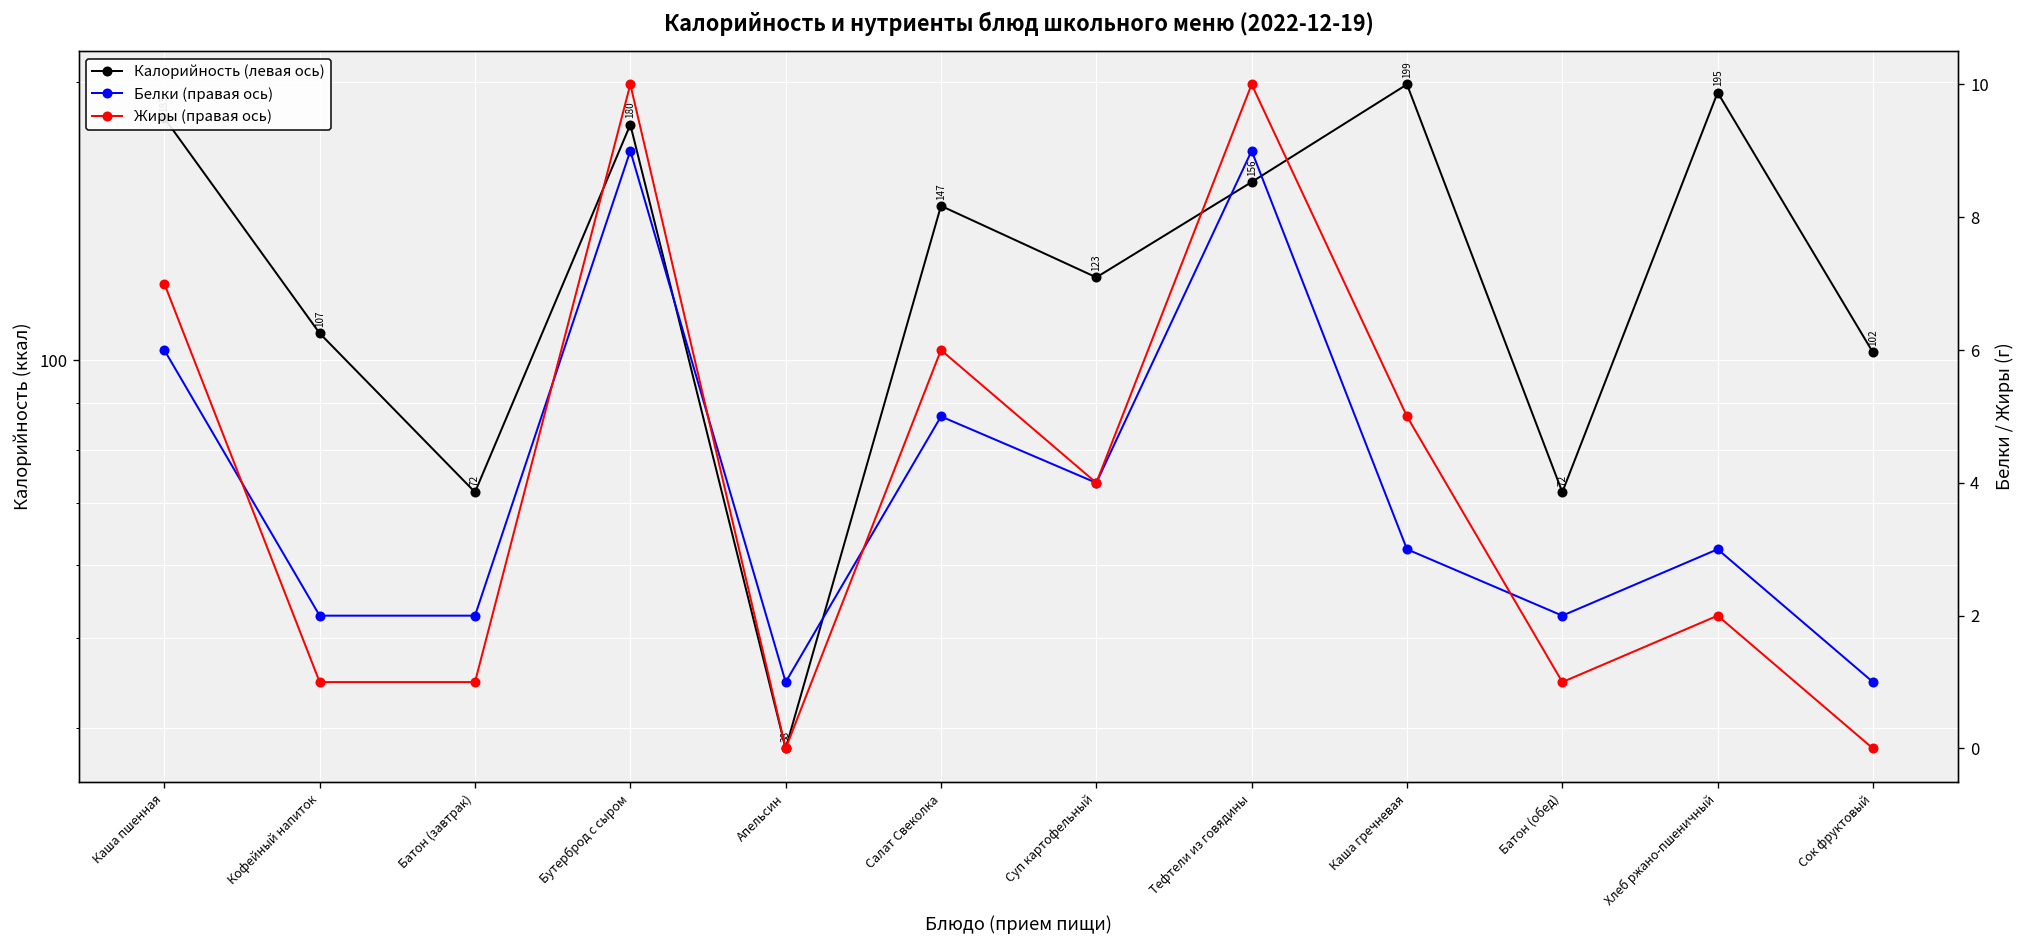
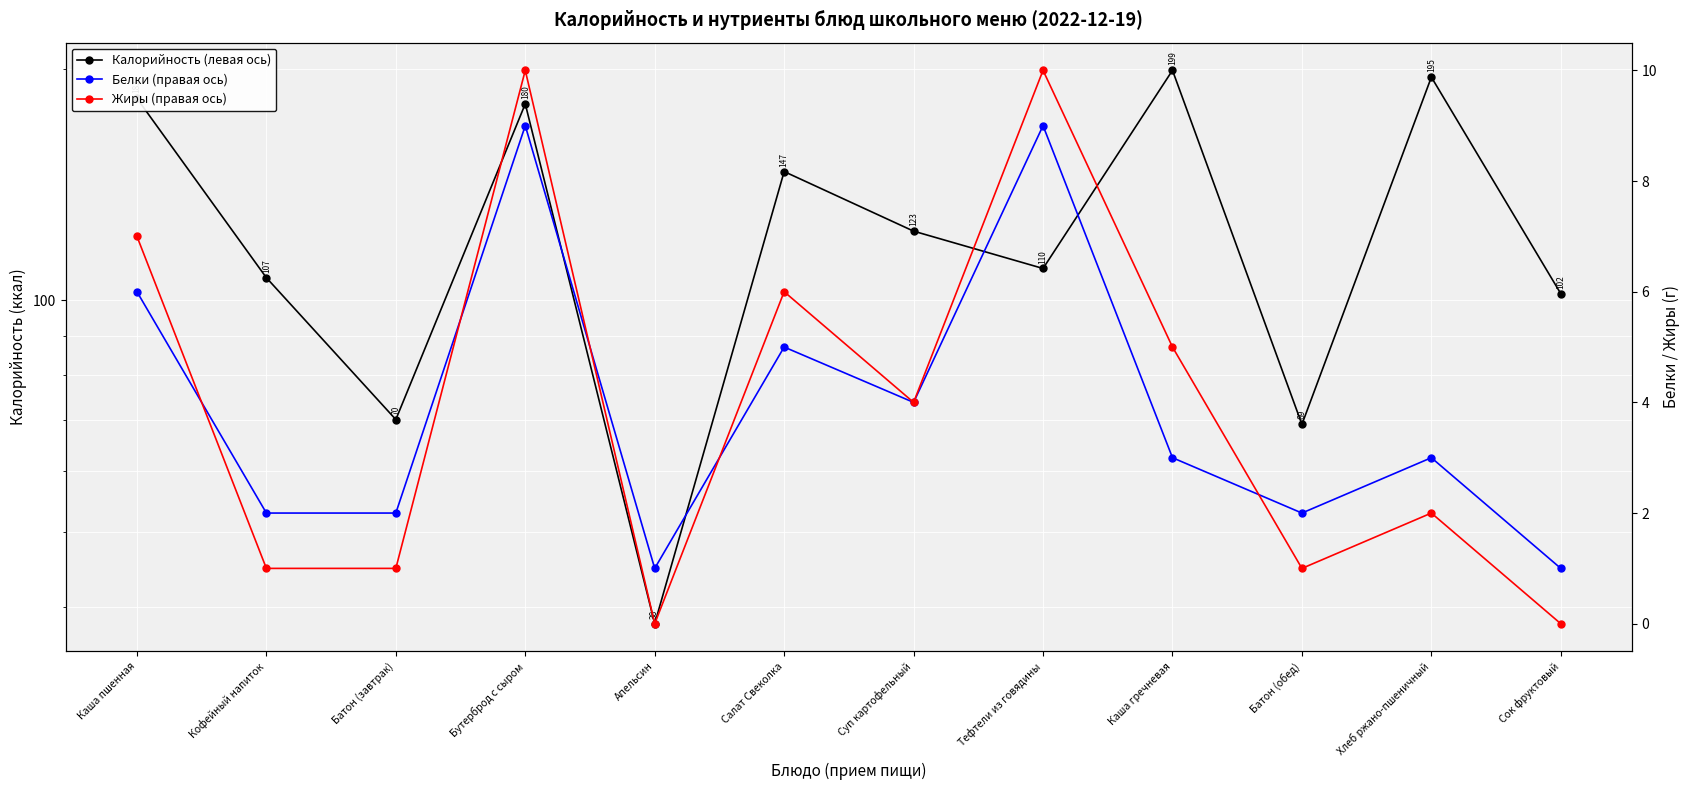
Калорийность (левая ось), Батон (завтрак): 72 -> 70
Калорийность (левая ось), Тефтели из говядины: 156 -> 110
Калорийность (левая ось), Батон (обед): 72 -> 69
